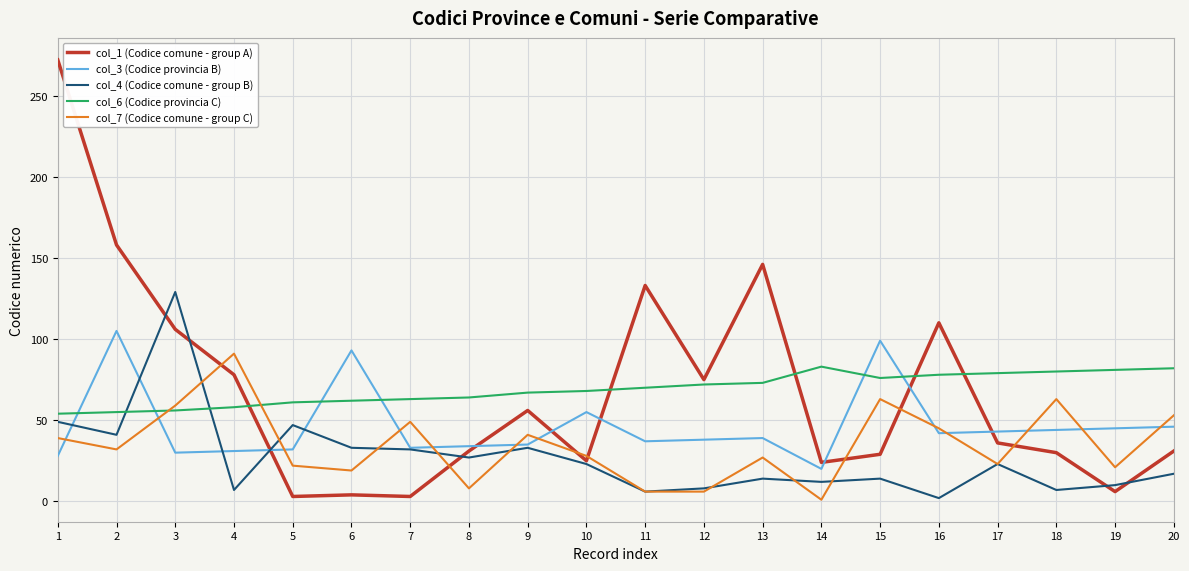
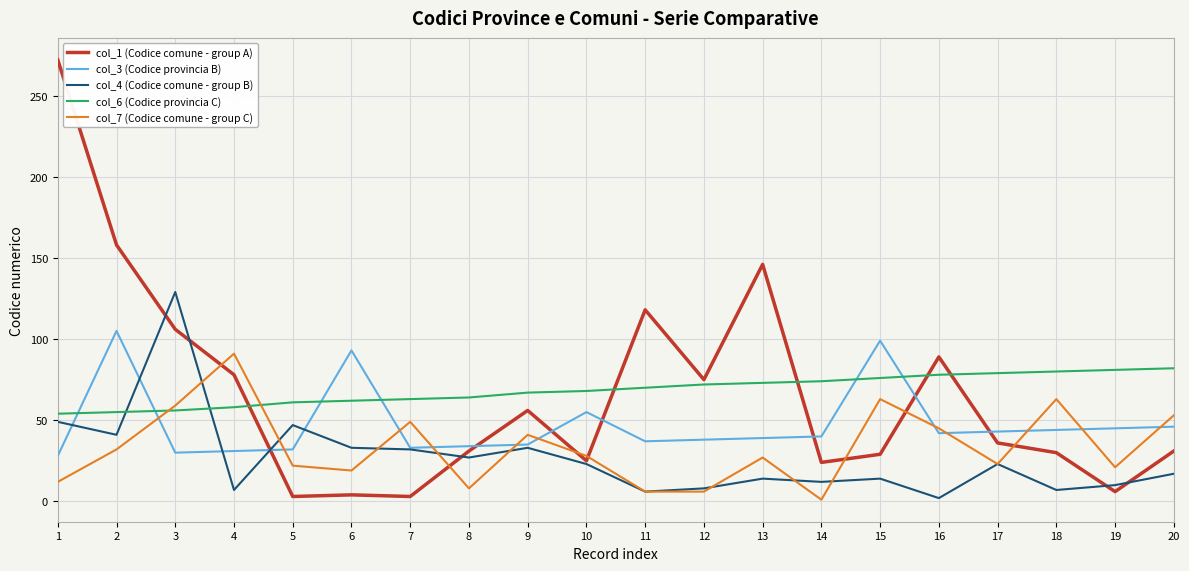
col_7 (Codice comune - group C), 1: 39 -> 12
col_1 (Codice comune - group A), 11: 133 -> 118
col_3 (Codice provincia B), 14: 20 -> 40
col_6 (Codice provincia C), 14: 83 -> 74
col_1 (Codice comune - group A), 16: 110 -> 89
